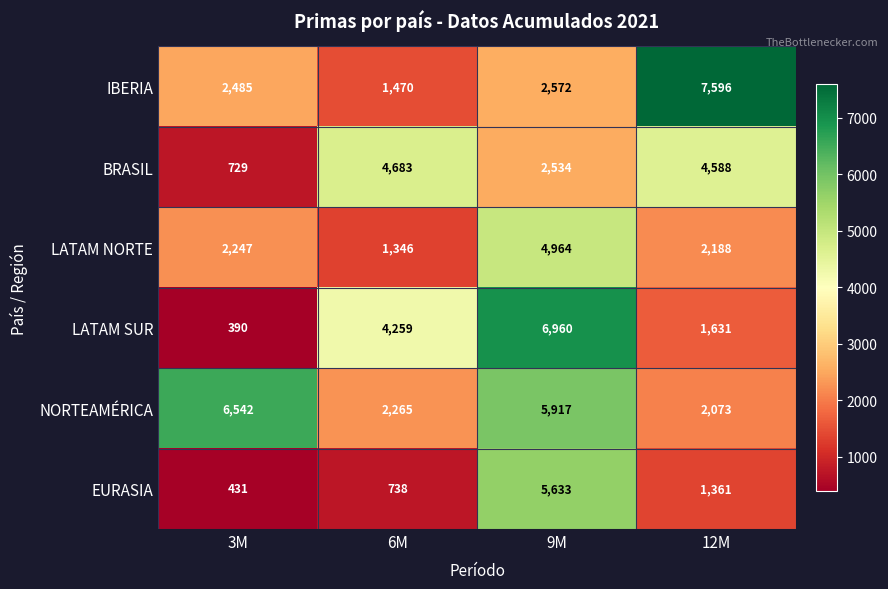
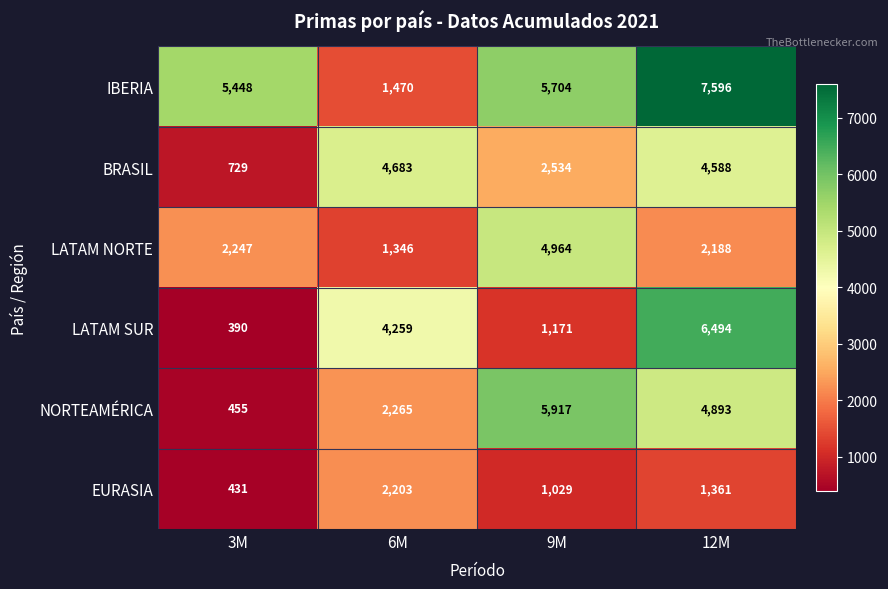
IBERIA, 3M: 2,485 -> 5,448
IBERIA, 9M: 2,572 -> 5,704
LATAM SUR, 9M: 6,960 -> 1,171
LATAM SUR, 12M: 1,631 -> 6,494
NORTEAMÉRICA, 3M: 6,542 -> 455
NORTEAMÉRICA, 12M: 2,073 -> 4,893
EURASIA, 6M: 738 -> 2,203
EURASIA, 9M: 5,633 -> 1,029
